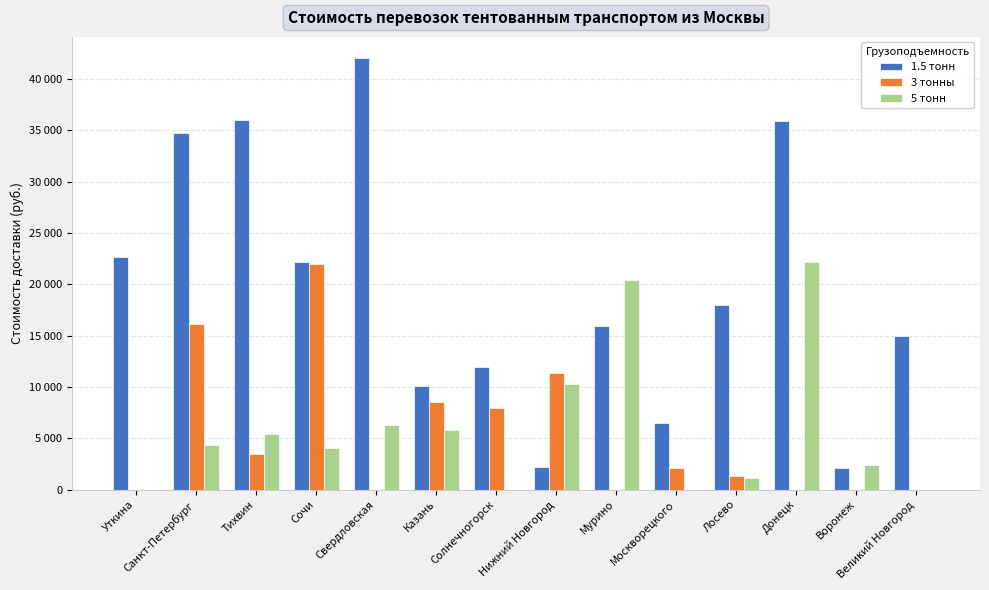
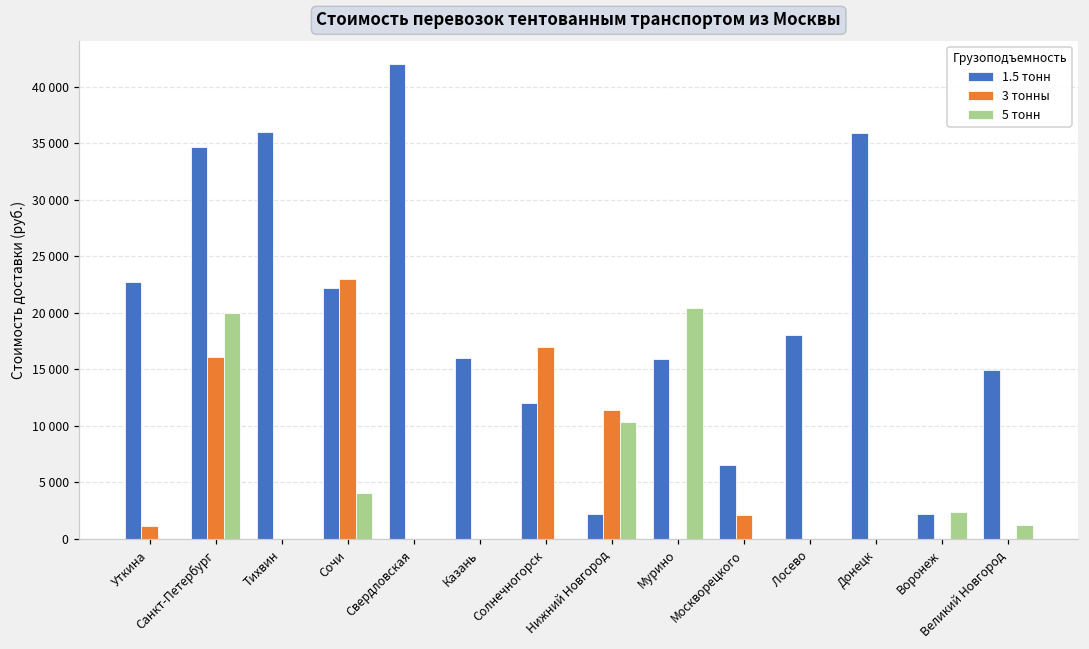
3 тонны, Уткина: 0 -> 1200
5 тонн, Санкт-Петербург: 4300 -> 20000
3 тонны, Тихвин: 3500 -> 0
5 тонн, Тихвин: 5400 -> 0
3 тонны, Сочи: 22000 -> 23000
5 тонн, Свердловская: 6300 -> 0
1.5 тонн, Казань: 10100 -> 16000
3 тонны, Казань: 8500 -> 0
5 тонн, Казань: 5900 -> 0
3 тонны, Солнечногорск: 8000 -> 17000
3 тонны, Лосево: 1300 -> 0
5 тонн, Лосево: 1200 -> 0
5 тонн, Донецк: 22200 -> 0
5 тонн, Великий Новгород: 0 -> 1200
